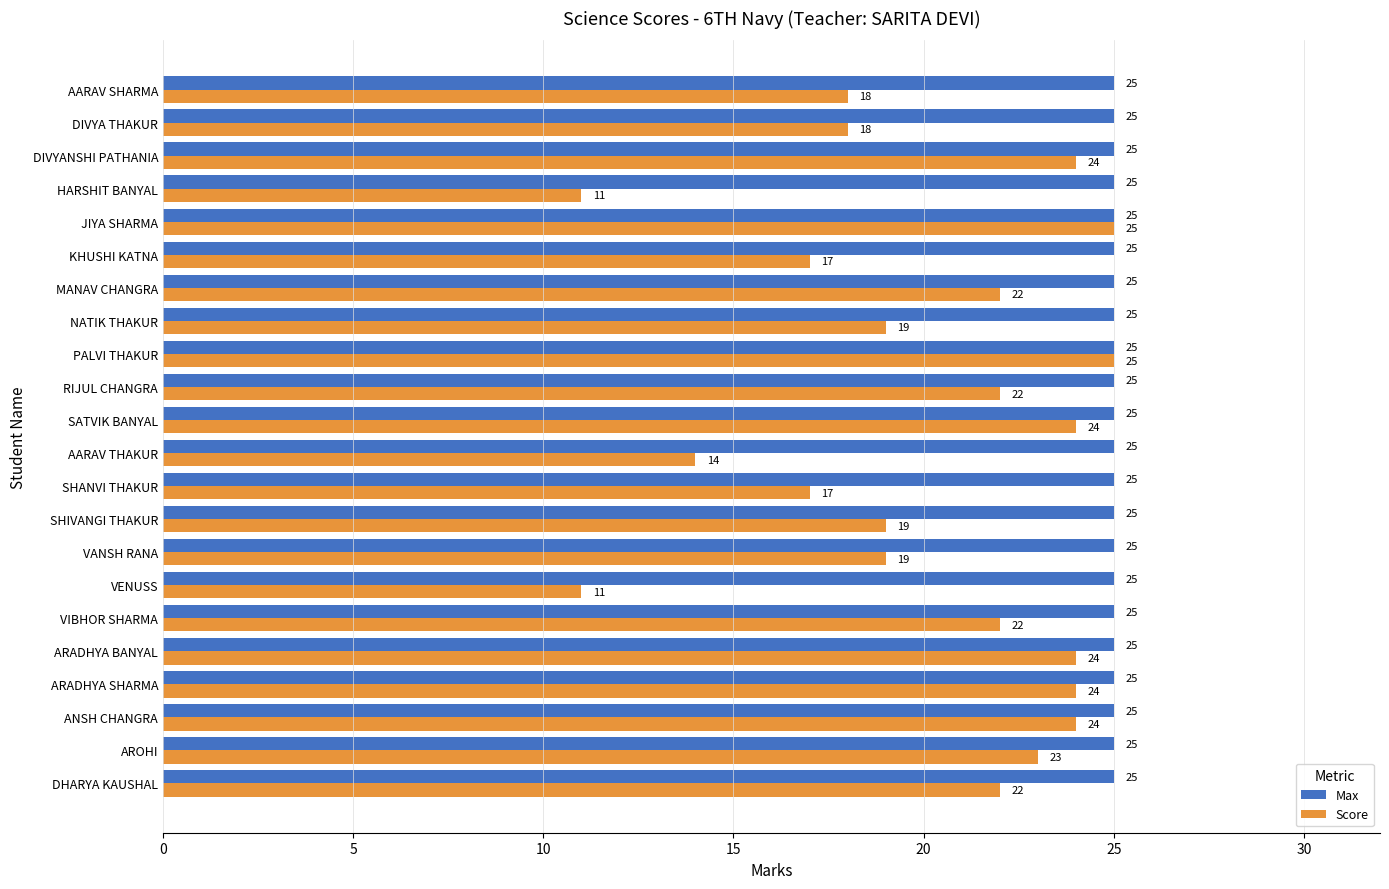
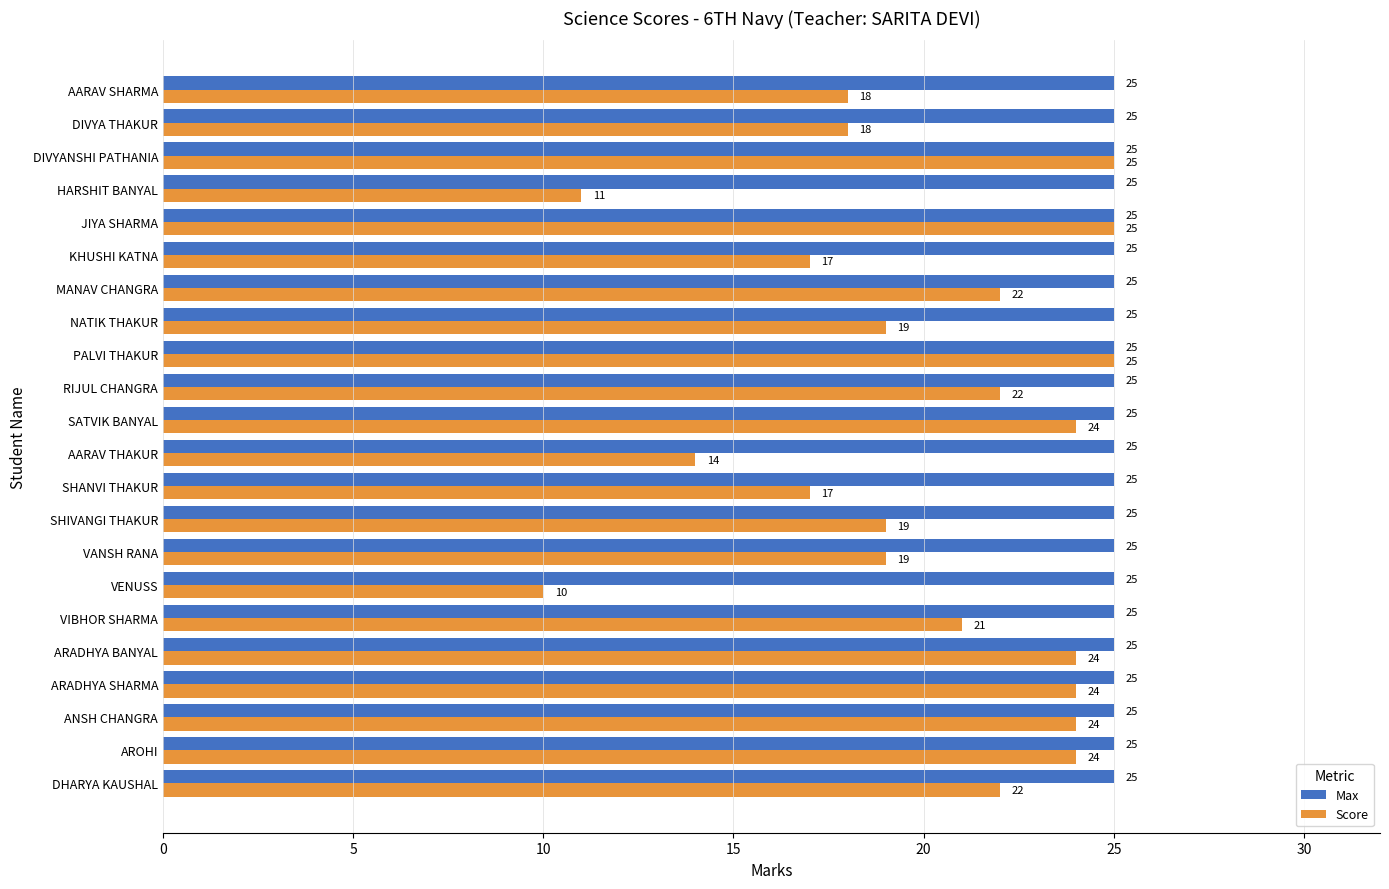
Score, DIVYANSHI PATHANIA: 24 -> 25
Score, VENUSS: 11 -> 10
Score, VIBHOR SHARMA: 22 -> 21
Score, AROHI: 23 -> 24
